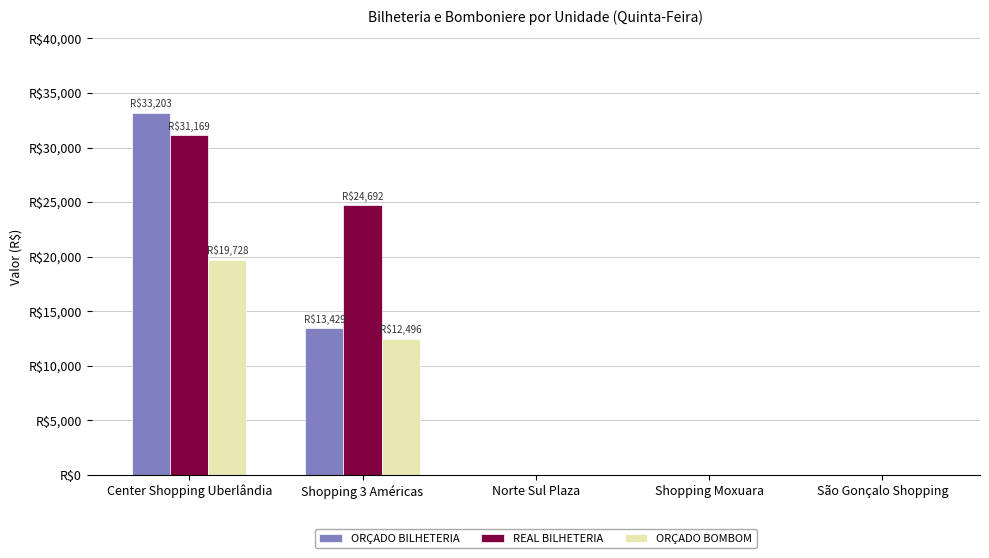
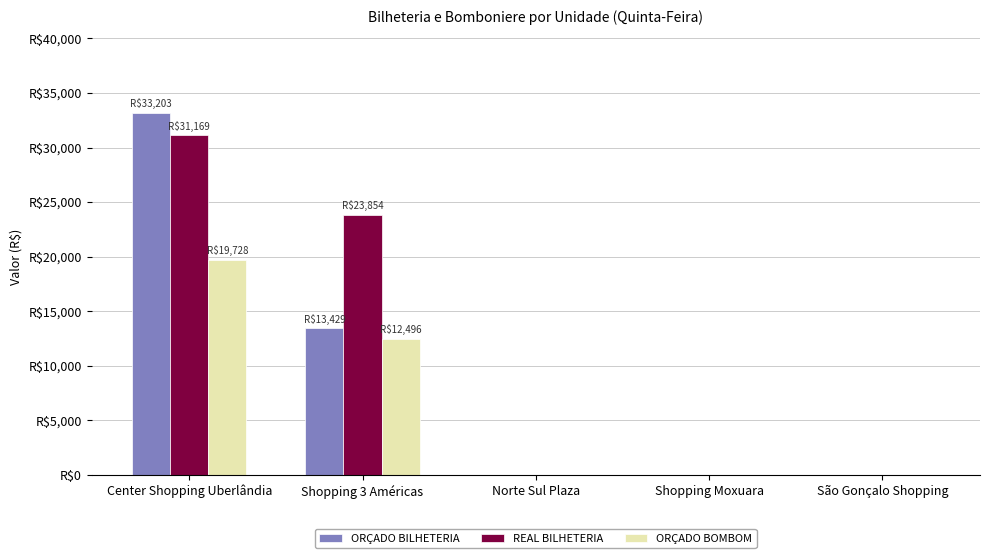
REAL BILHETERIA, Shopping 3 Américas: $24,692 -> $23,854
